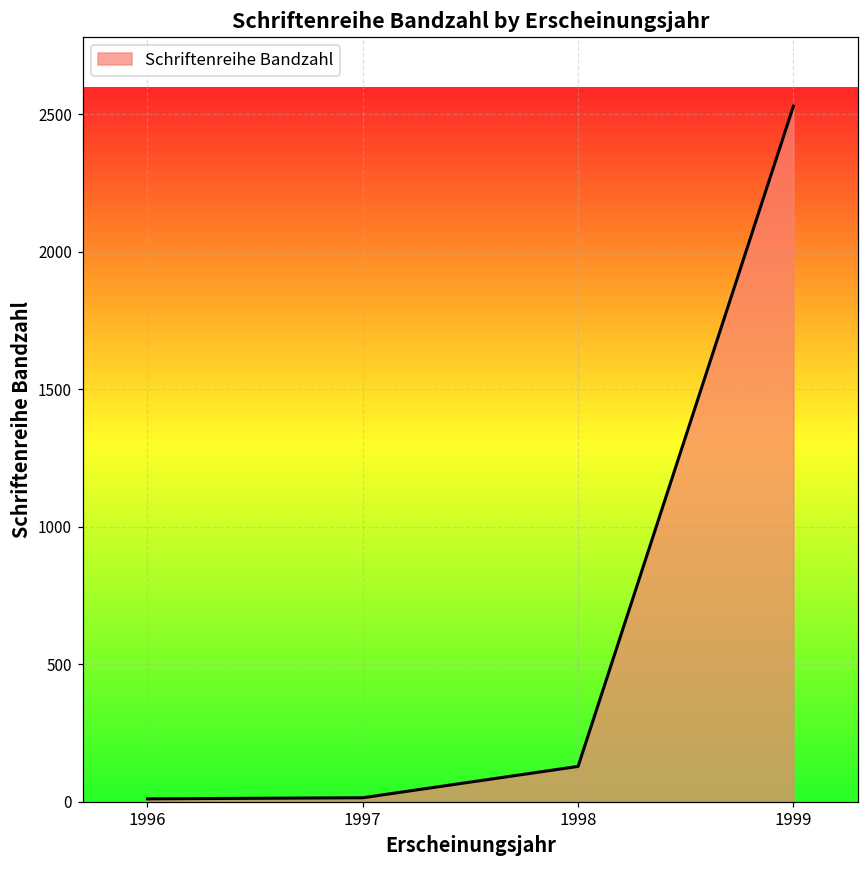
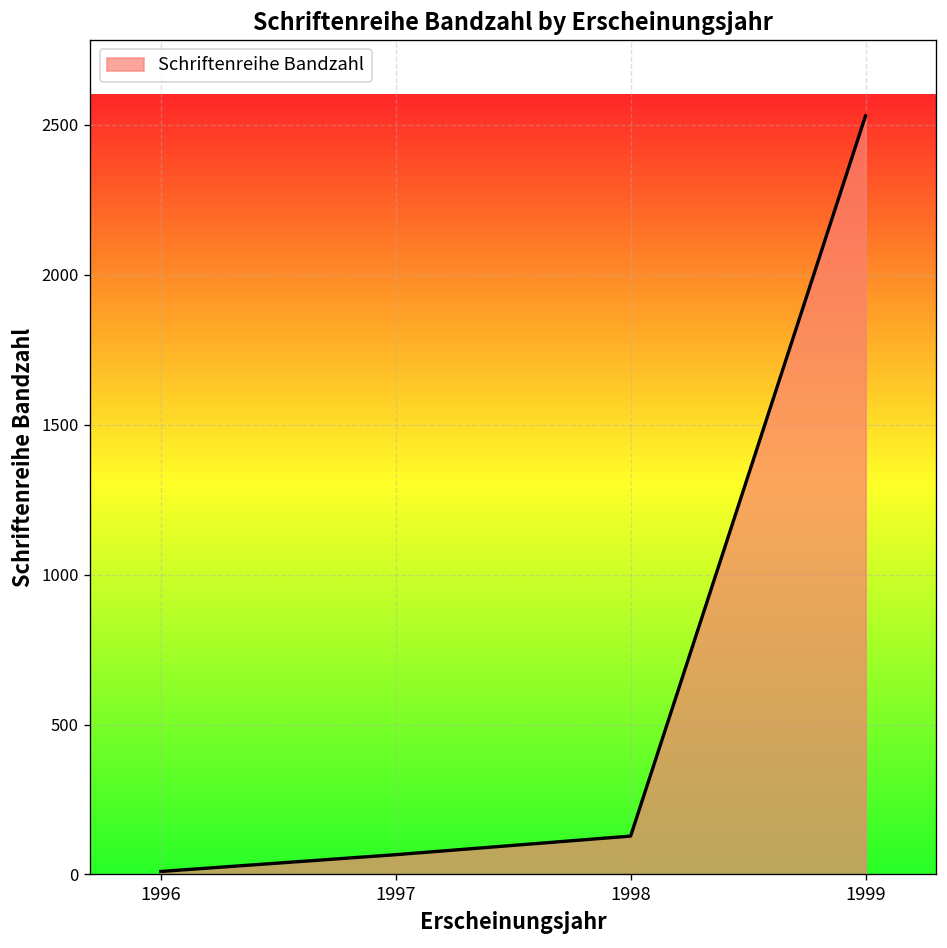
1997: 10 -> 70
